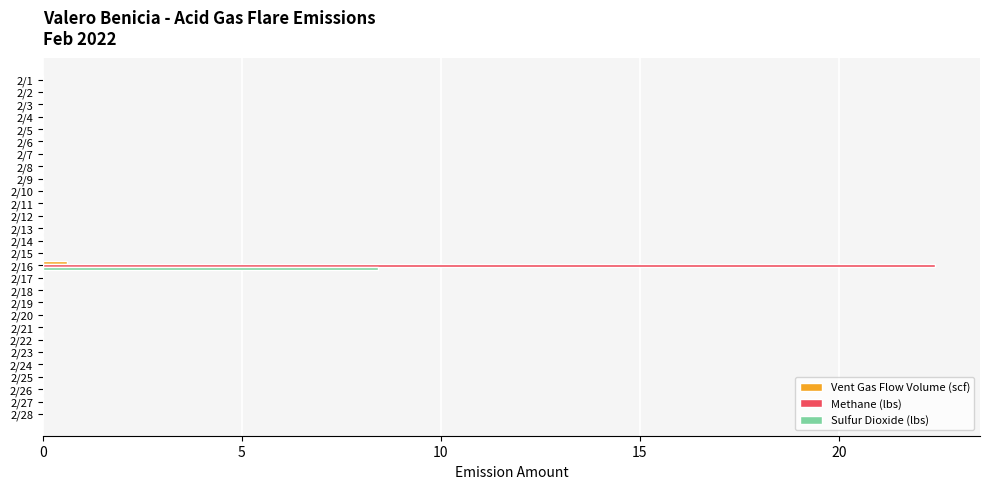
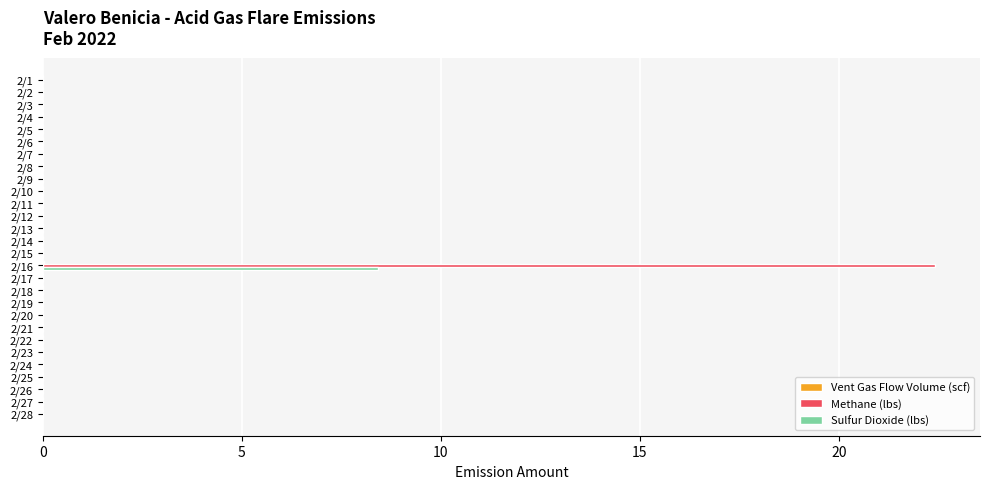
Vent Gas Flow Volume (scf), 2/16: 0.6 -> 0.0
